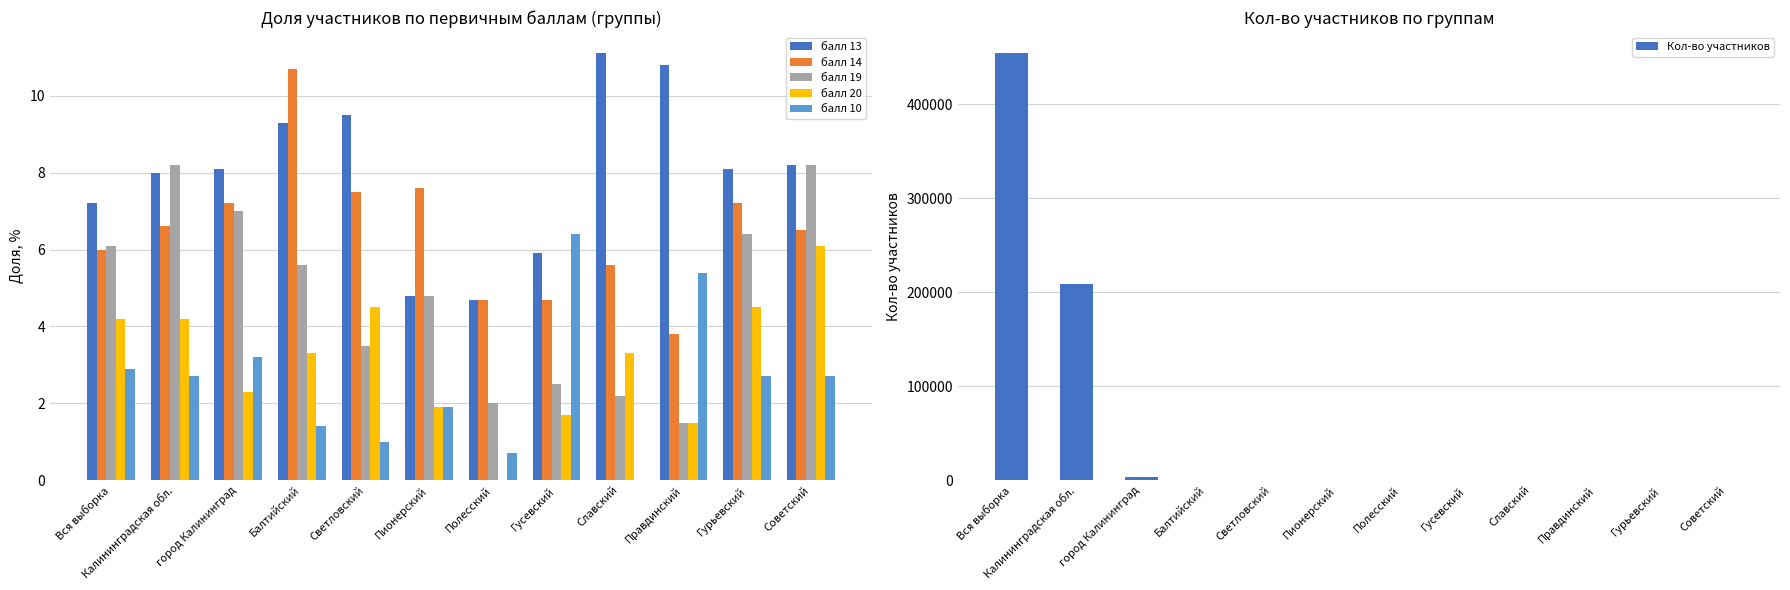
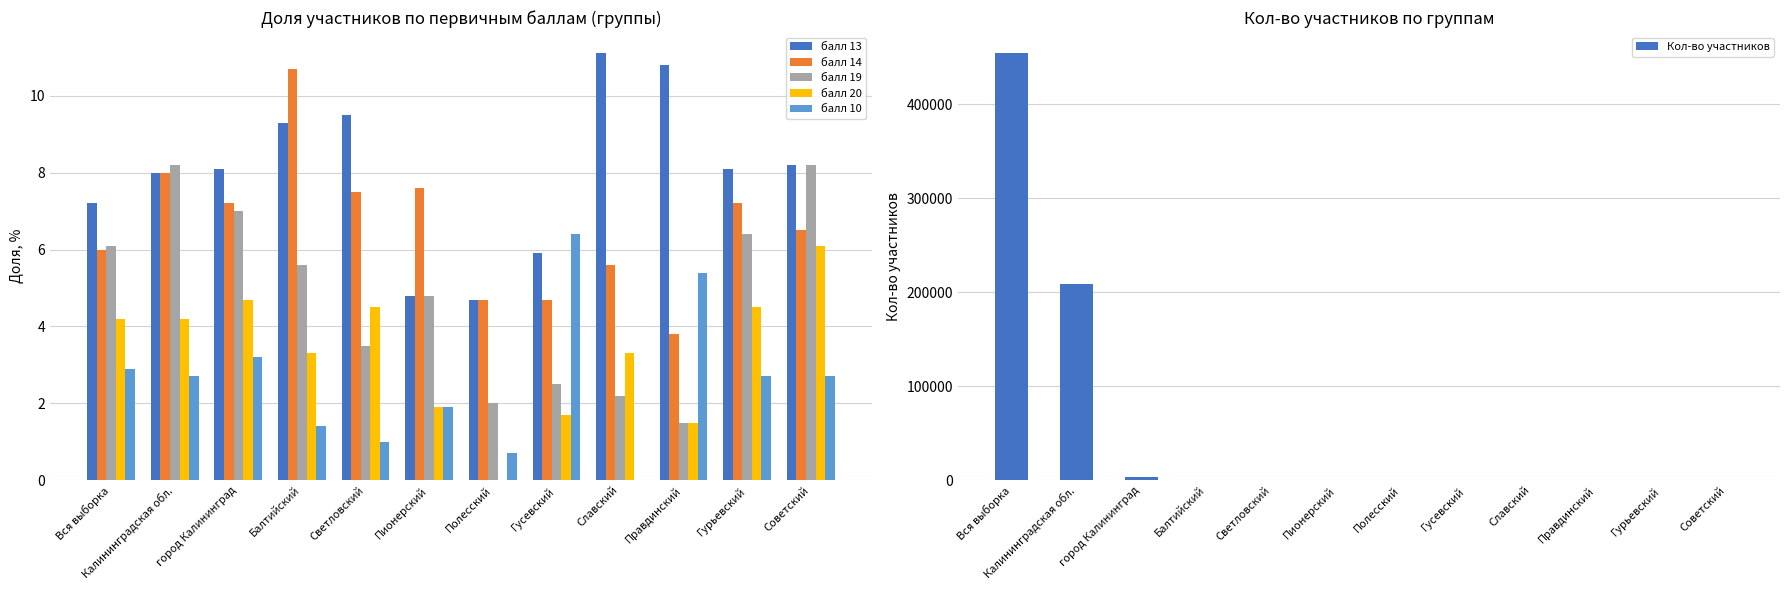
Доля участников по первичным баллам (группы), балл 14, Калининградская обл.: 6.6 -> 8.0
Доля участников по первичным баллам (группы), балл 20, город Калининград: 2.3 -> 4.7
